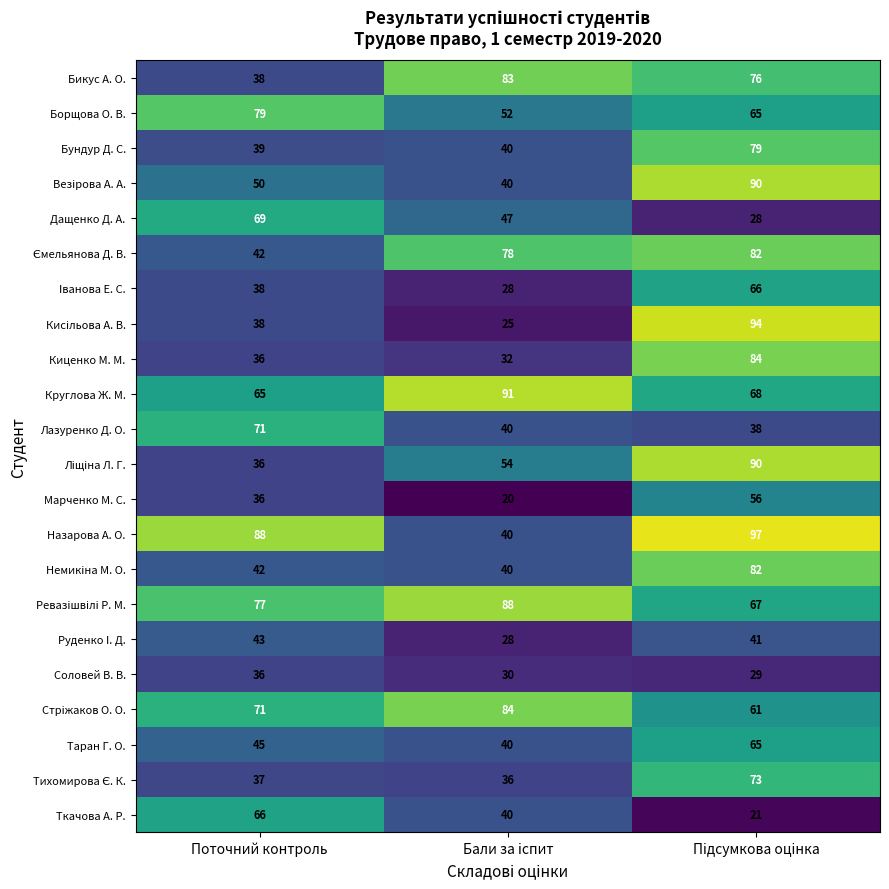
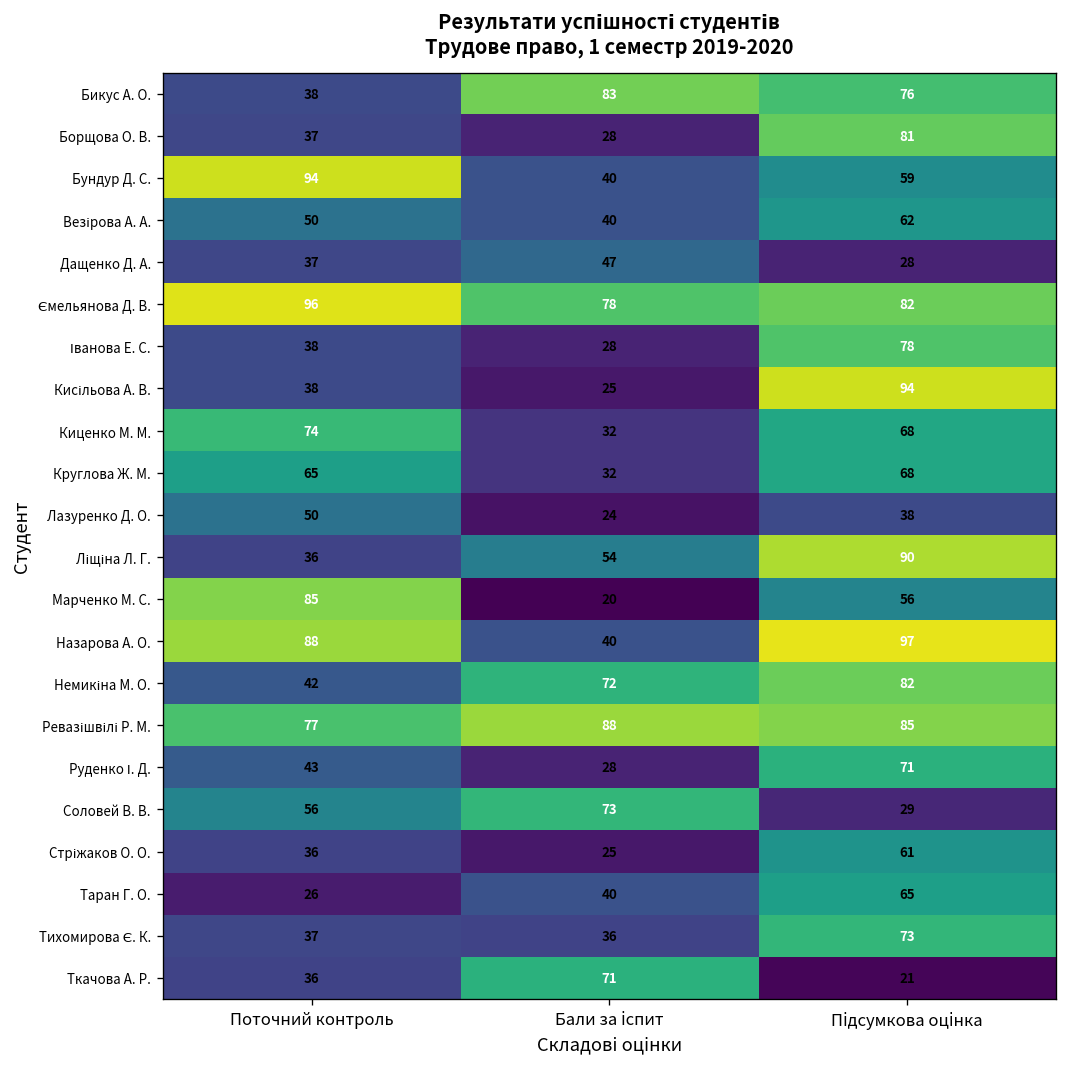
Борщова О. В., Поточний контроль: 79 -> 37
Борщова О. В., Бали за іспит: 52 -> 28
Борщова О. В., Підсумкова оцінка: 65 -> 81
Бундур Д. С., Поточний контроль: 39 -> 94
Бундур Д. С., Підсумкова оцінка: 79 -> 59
Везірова А. А., Підсумкова оцінка: 90 -> 62
Дащенко Д. А., Поточний контроль: 69 -> 37
Ємельянова Д. В., Поточний контроль: 42 -> 96
Іванова Е. С., Підсумкова оцінка: 66 -> 78
Киценко М. М., Поточний контроль: 36 -> 74
Киценко М. М., Підсумкова оцінка: 84 -> 68
Круглова Ж. М., Бали за іспит: 91 -> 32
Лазуренко Д. О., Поточний контроль: 71 -> 50
Лазуренко Д. О., Бали за іспит: 40 -> 24
Марченко М. С., Поточний контроль: 36 -> 85
Немикіна М. О., Бали за іспит: 40 -> 72
Ревазішвілі Р. М., Підсумкова оцінка: 67 -> 85
Руденко І. Д., Підсумкова оцінка: 41 -> 71
Соловей В. В., Поточний контроль: 36 -> 56
Соловей В. В., Бали за іспит: 30 -> 73
Стріжаков О. О., Поточний контроль: 71 -> 36
Стріжаков О. О., Бали за іспит: 84 -> 25
Таран Г. О., Поточний контроль: 45 -> 26
Ткачова А. Р., Поточний контроль: 66 -> 36
Ткачова А. Р., Бали за іспит: 40 -> 71
